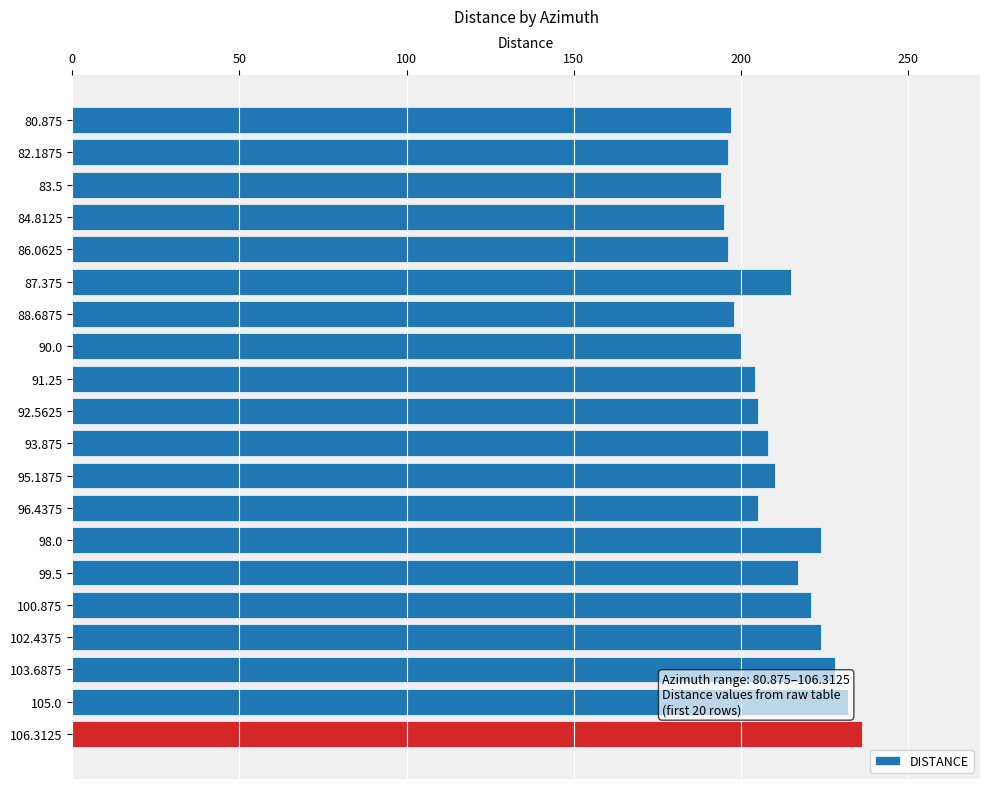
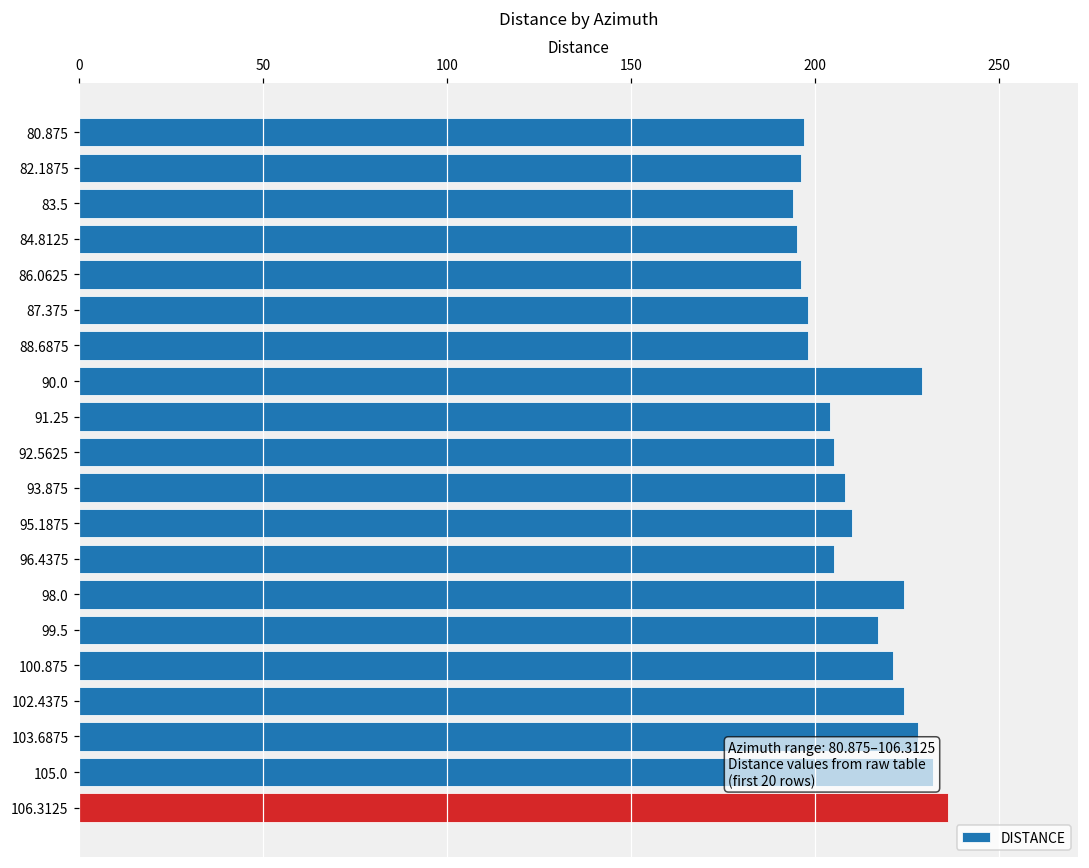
87.375: 215 -> 198
90.0: 200 -> 229
